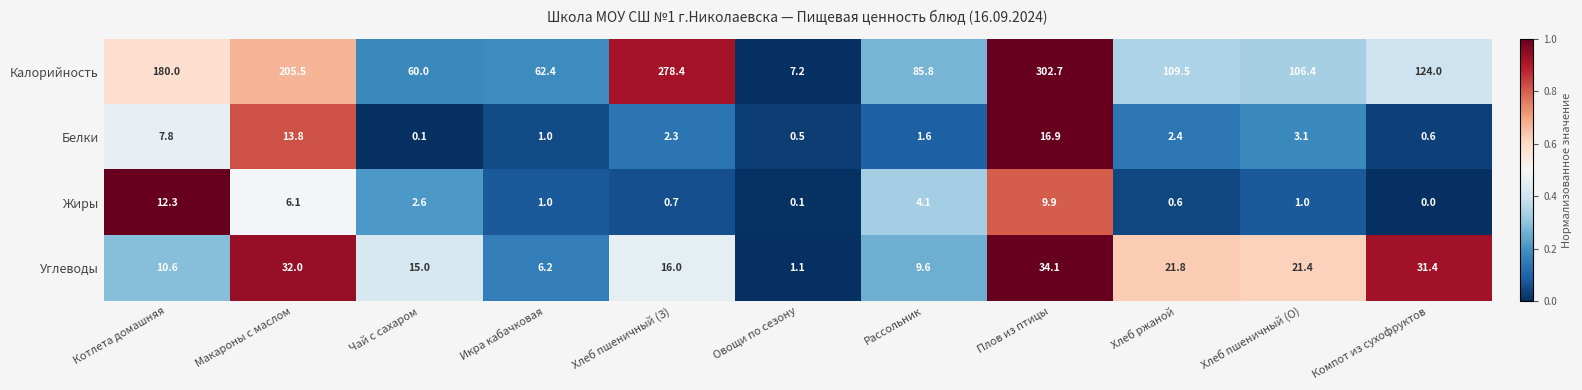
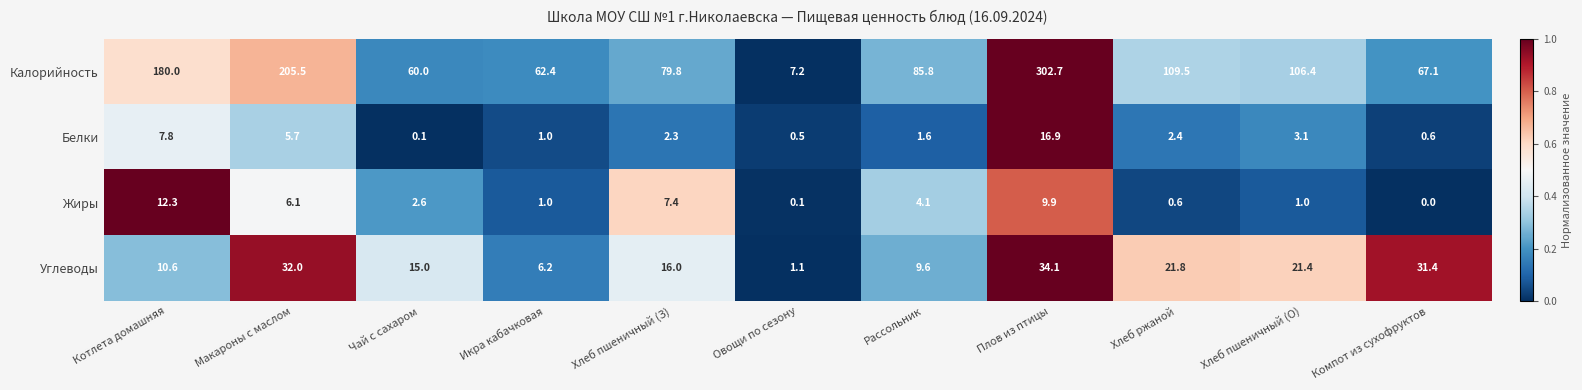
Калорийность, Хлеб пшеничный (З): 278.4 -> 79.8
Калорийность, Компот из сухофруктов: 124.0 -> 67.1
Белки, Макароны с маслом: 13.8 -> 5.7
Жиры, Хлеб пшеничный (З): 0.7 -> 7.4
